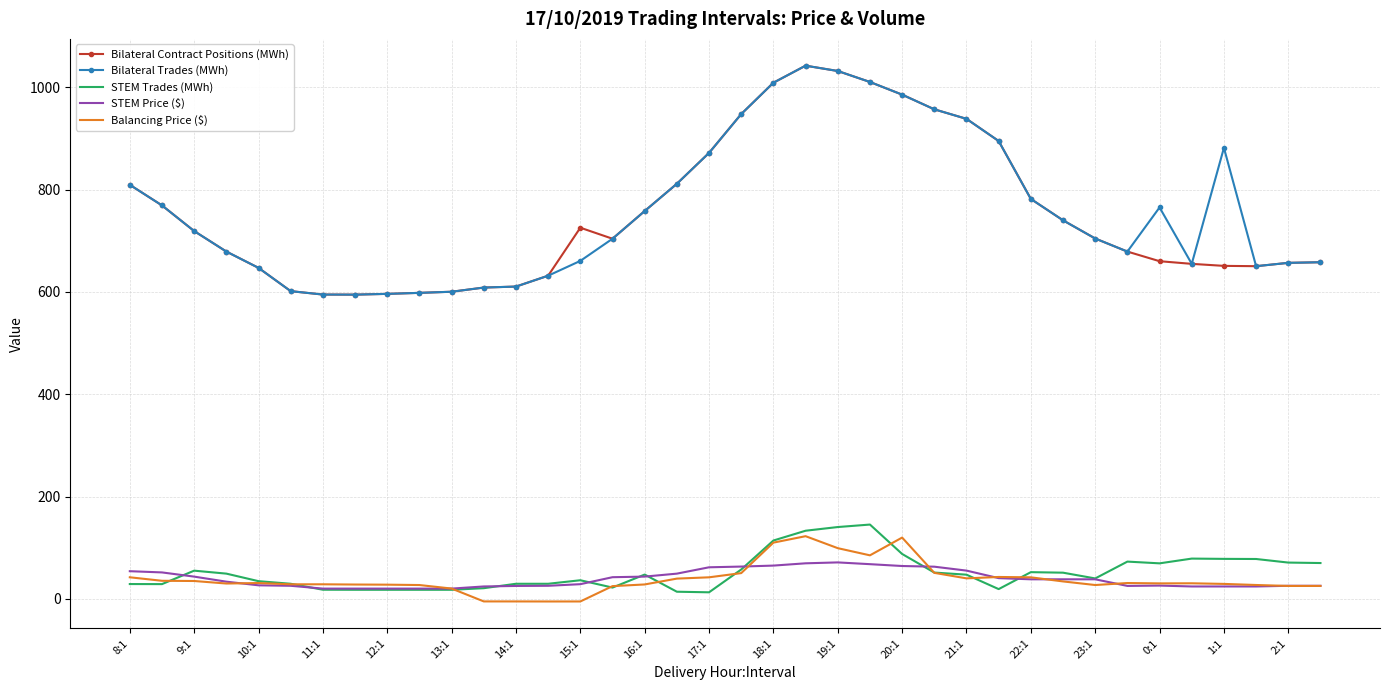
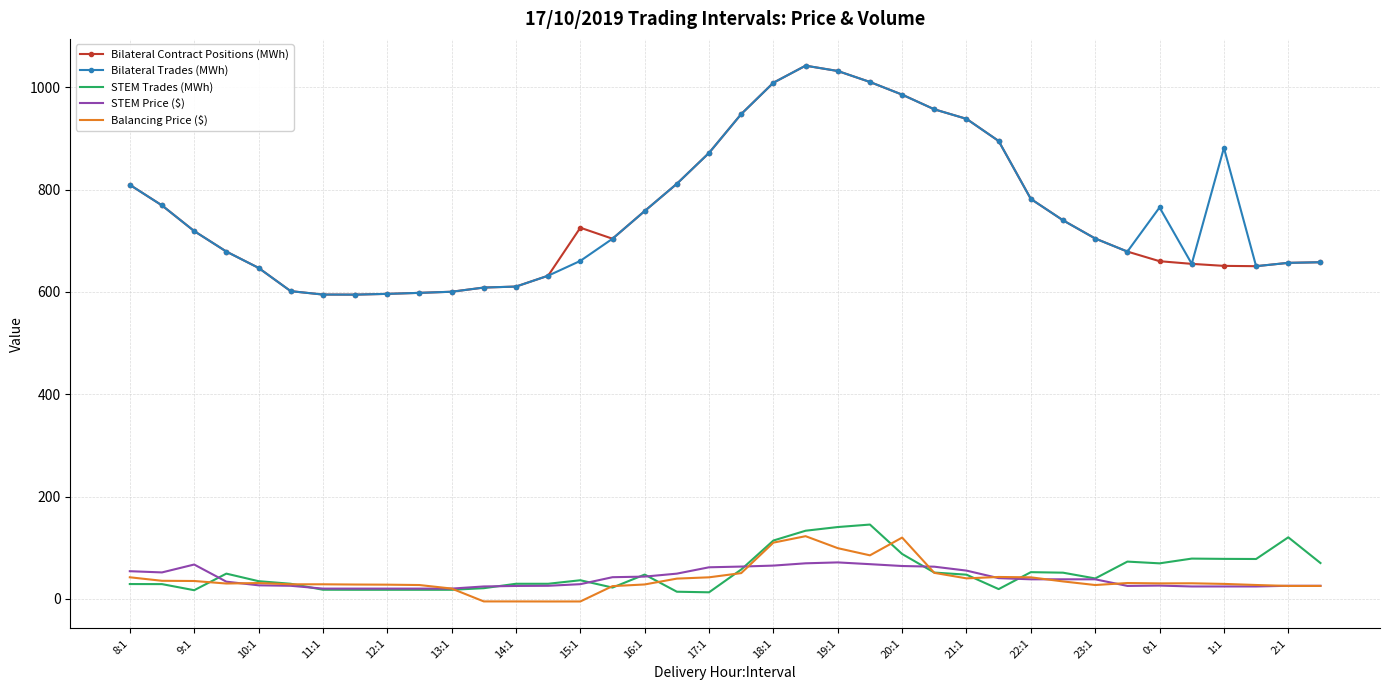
STEM Trades (MWh), 9:1: 60 -> 20
STEM Price ($), 9:1: 40 -> 70
STEM Trades (MWh), 2:1: 70 -> 120
